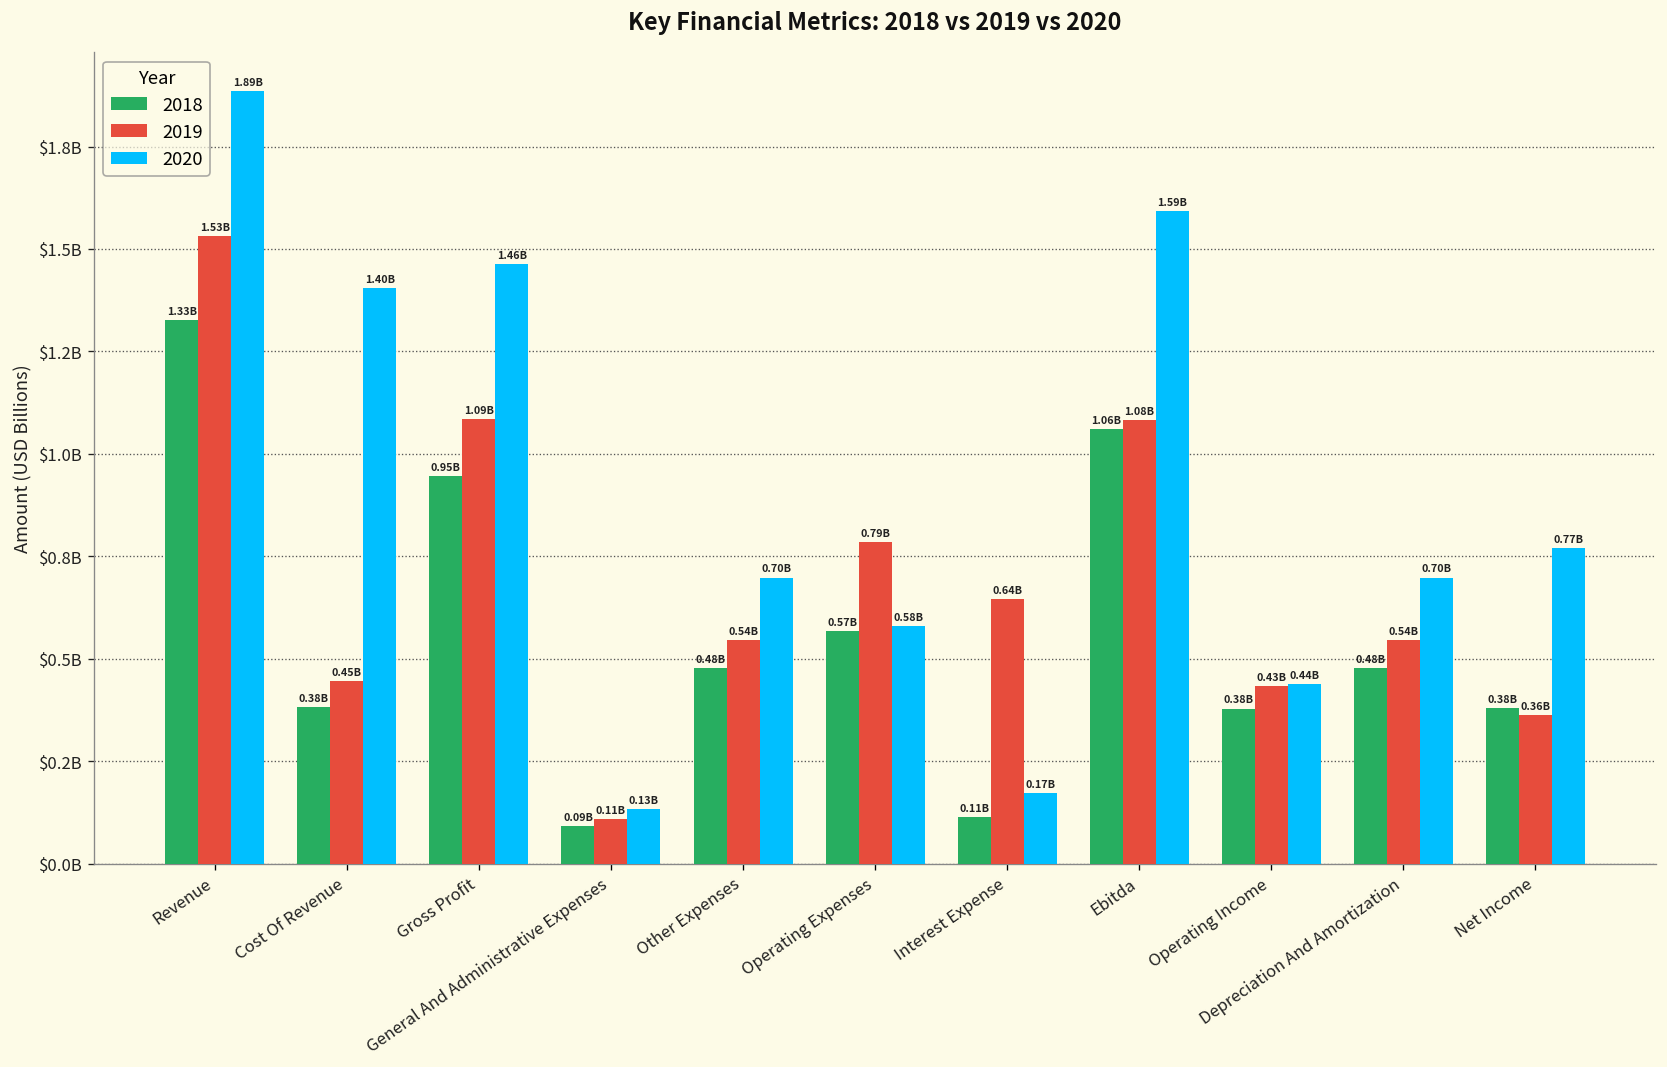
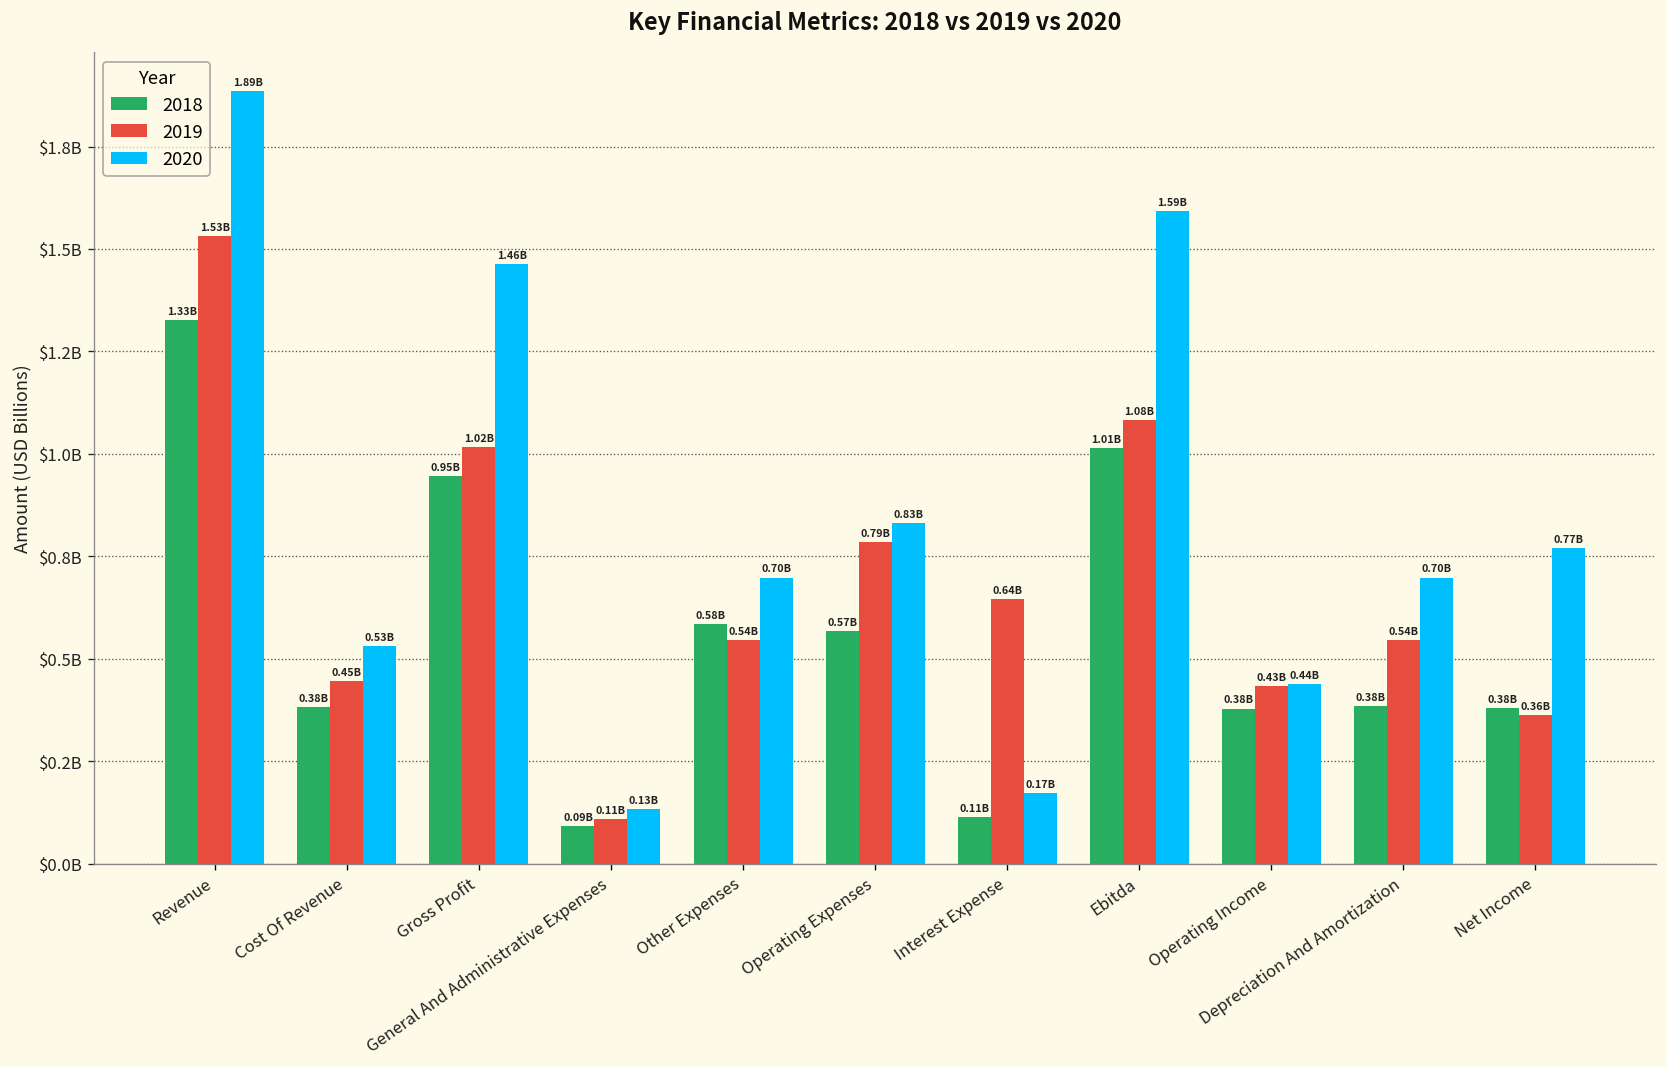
2020, Cost Of Revenue: 1.40B -> 0.53B
2019, Gross Profit: 1.09B -> 1.02B
2018, Other Expenses: 0.48B -> 0.58B
2020, Operating Expenses: 0.58B -> 0.83B
2018, Ebitda: 1.06B -> 1.01B
2018, Depreciation And Amortization: 0.48B -> 0.38B
